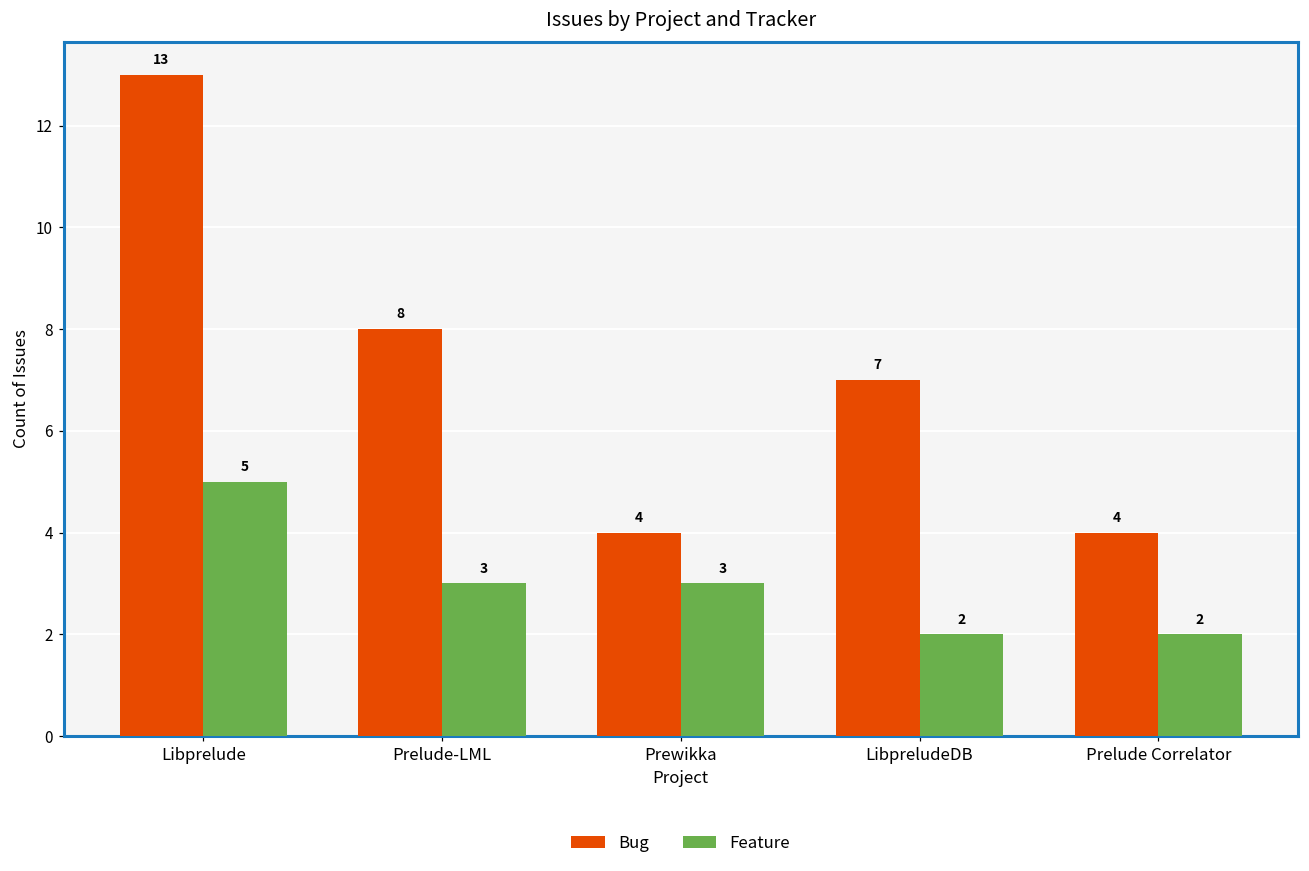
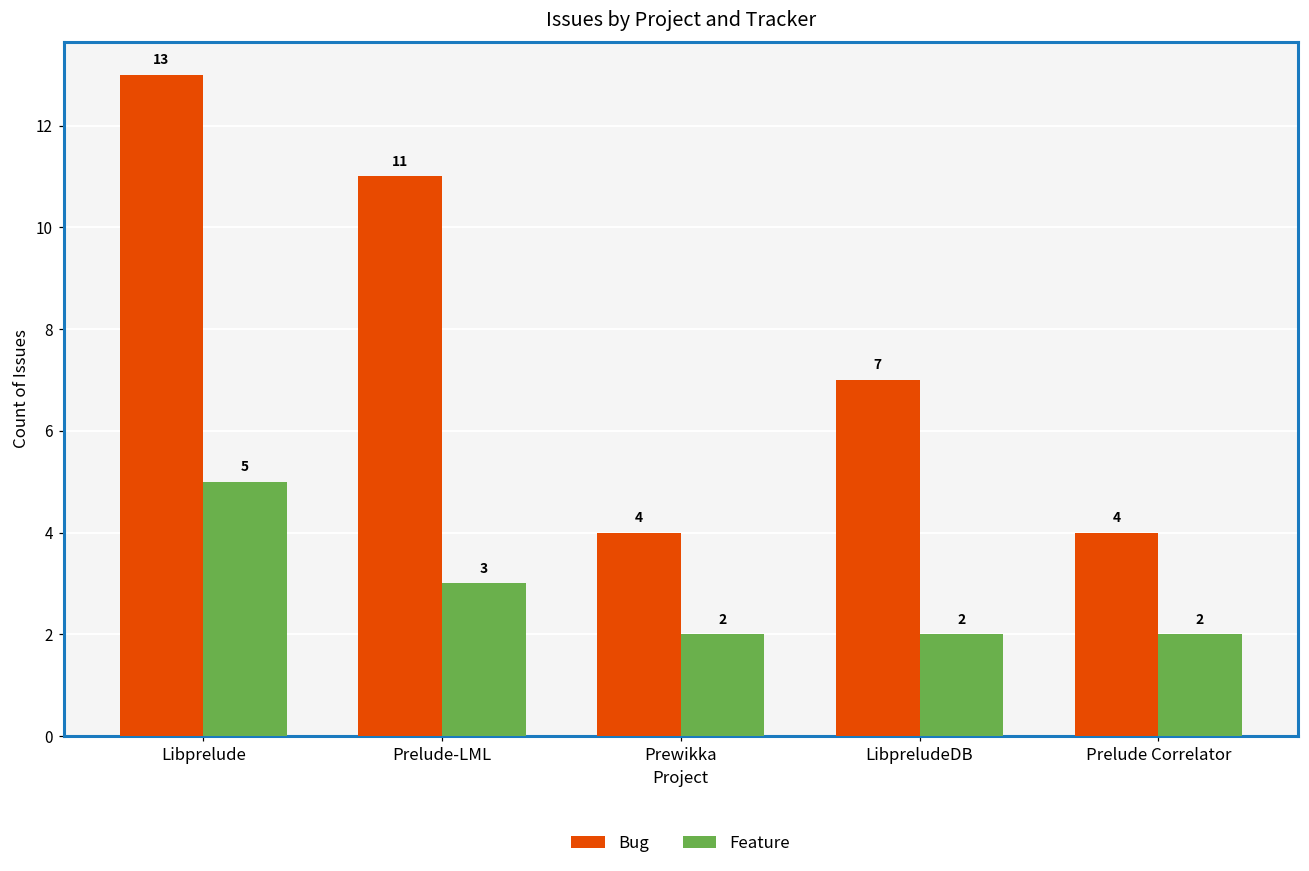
Bug, Prelude-LML: 8 -> 11
Feature, Prewikka: 3 -> 2
